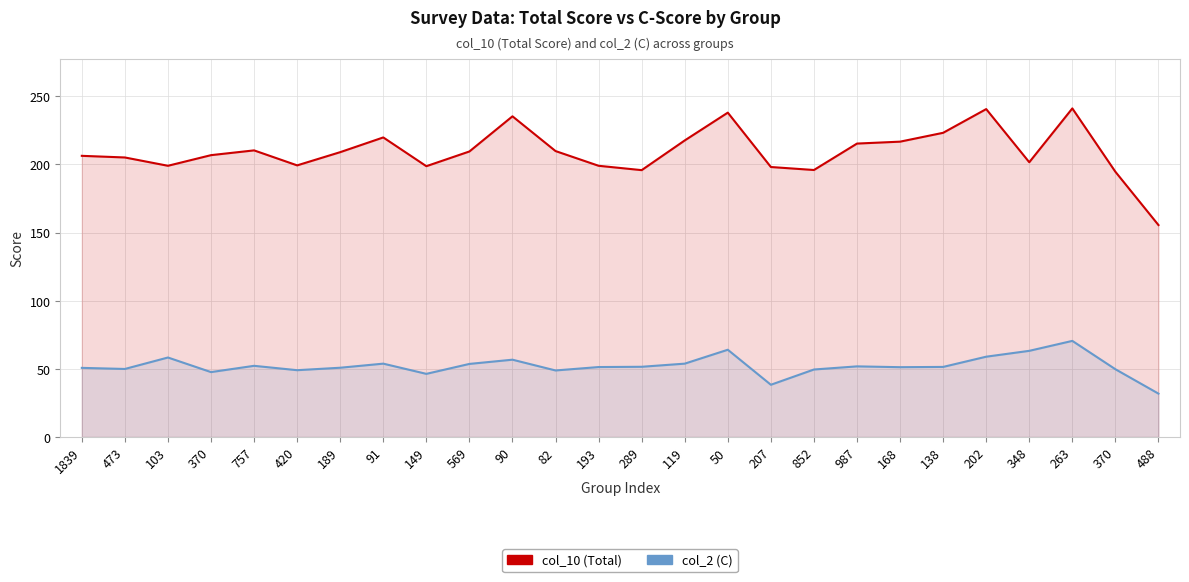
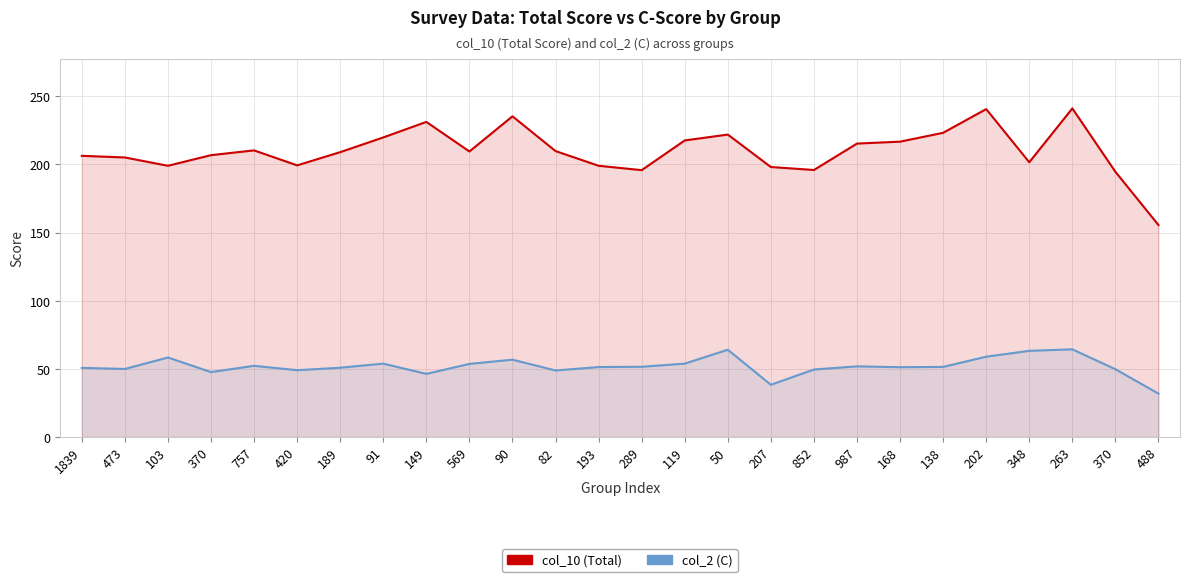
col_10 (Total), 149: 199 -> 231
col_10 (Total), 50: 238 -> 222
col_2 (C), 263: 71 -> 64
